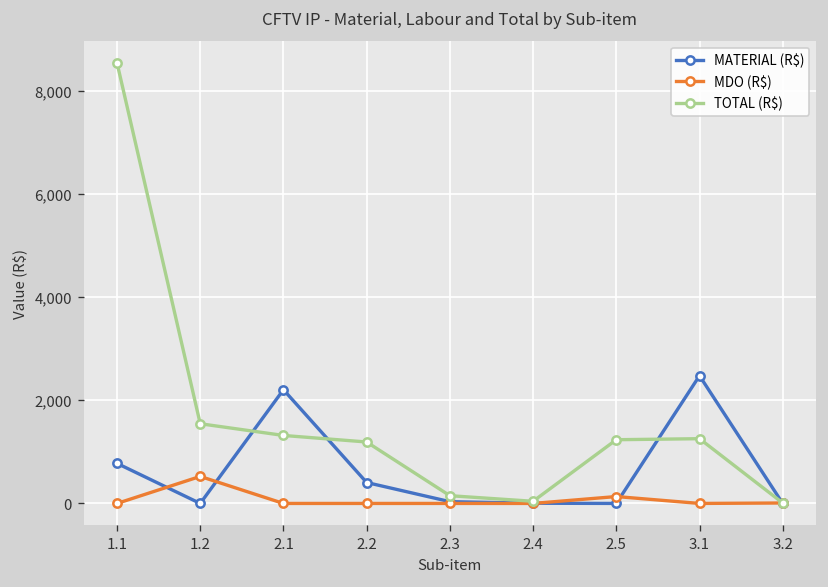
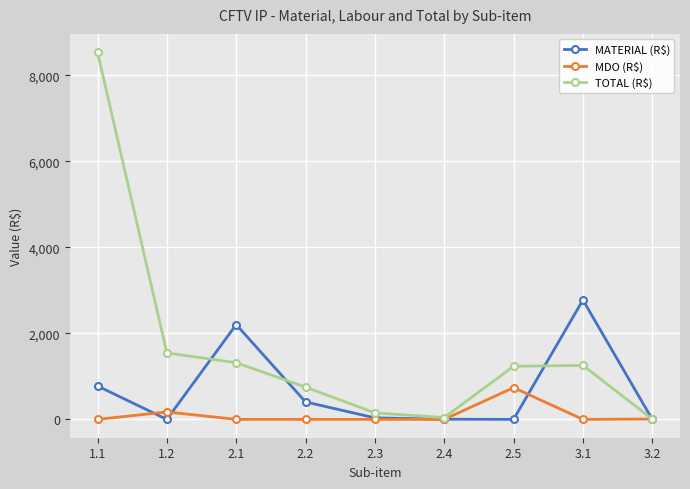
MDO (R$), 1.2: 500 -> 200
TOTAL (R$), 2.2: 1,200 -> 800
MDO (R$), 2.5: 100 -> 700
MATERIAL (R$), 3.1: 2,500 -> 2,800
